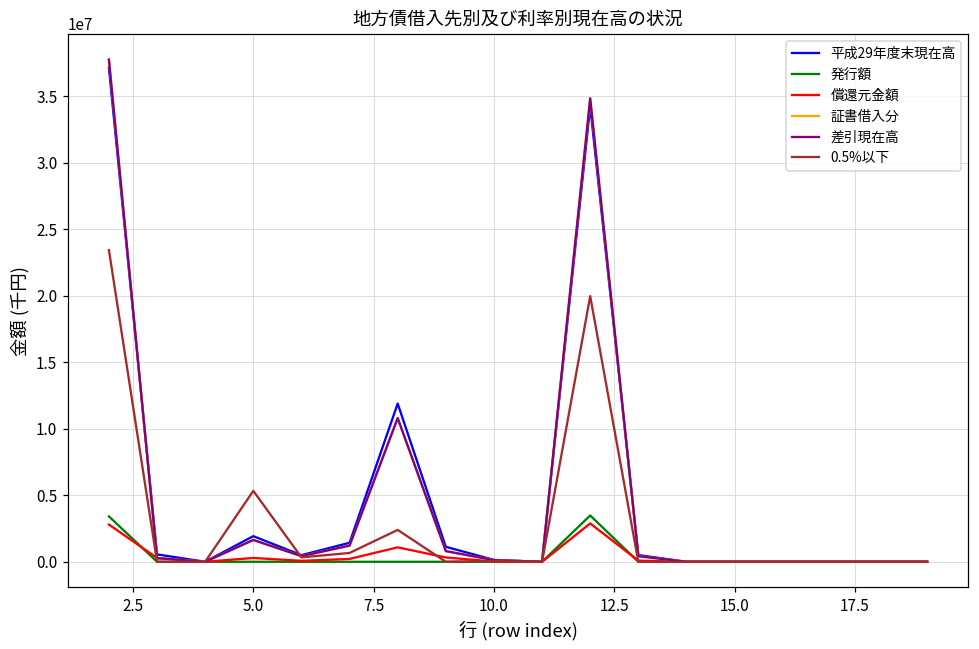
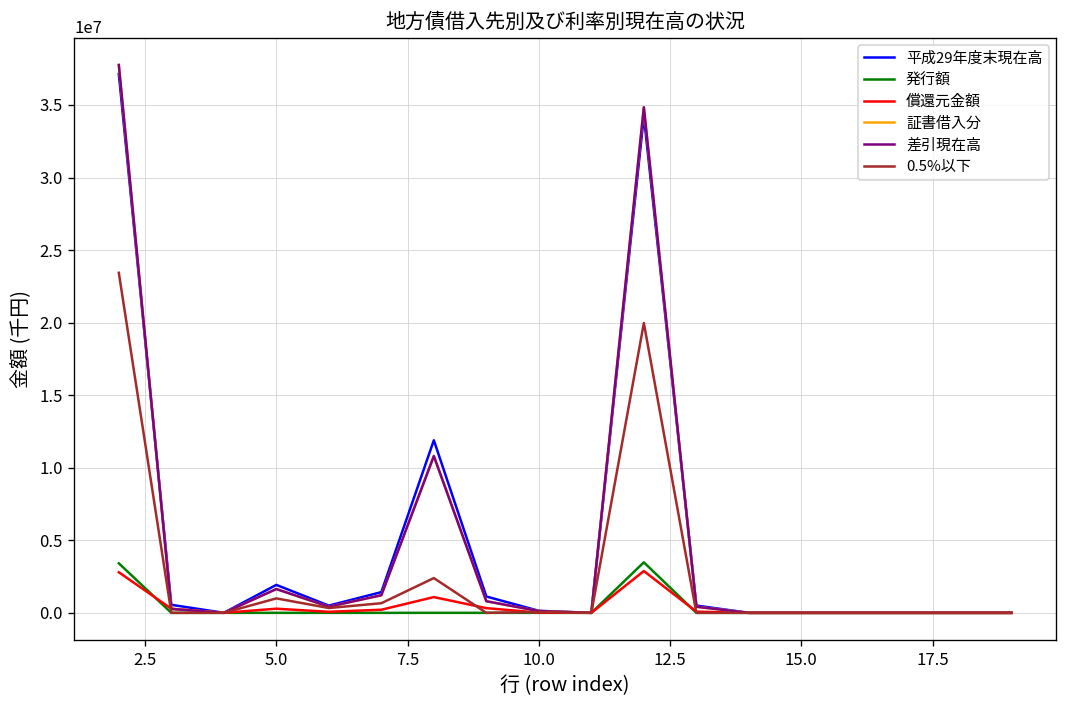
0.5%以下, 5.0: 5300000 -> 1000000
